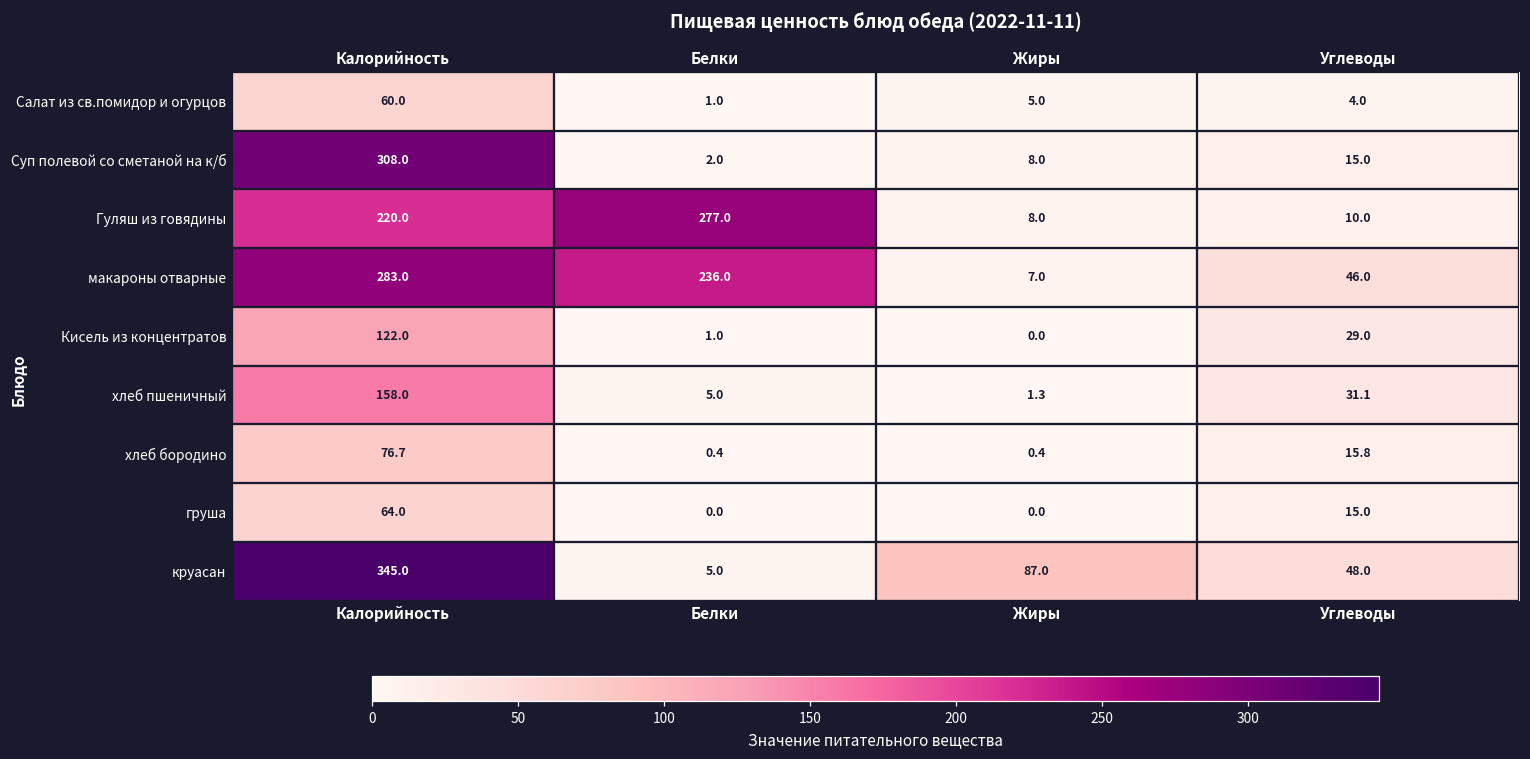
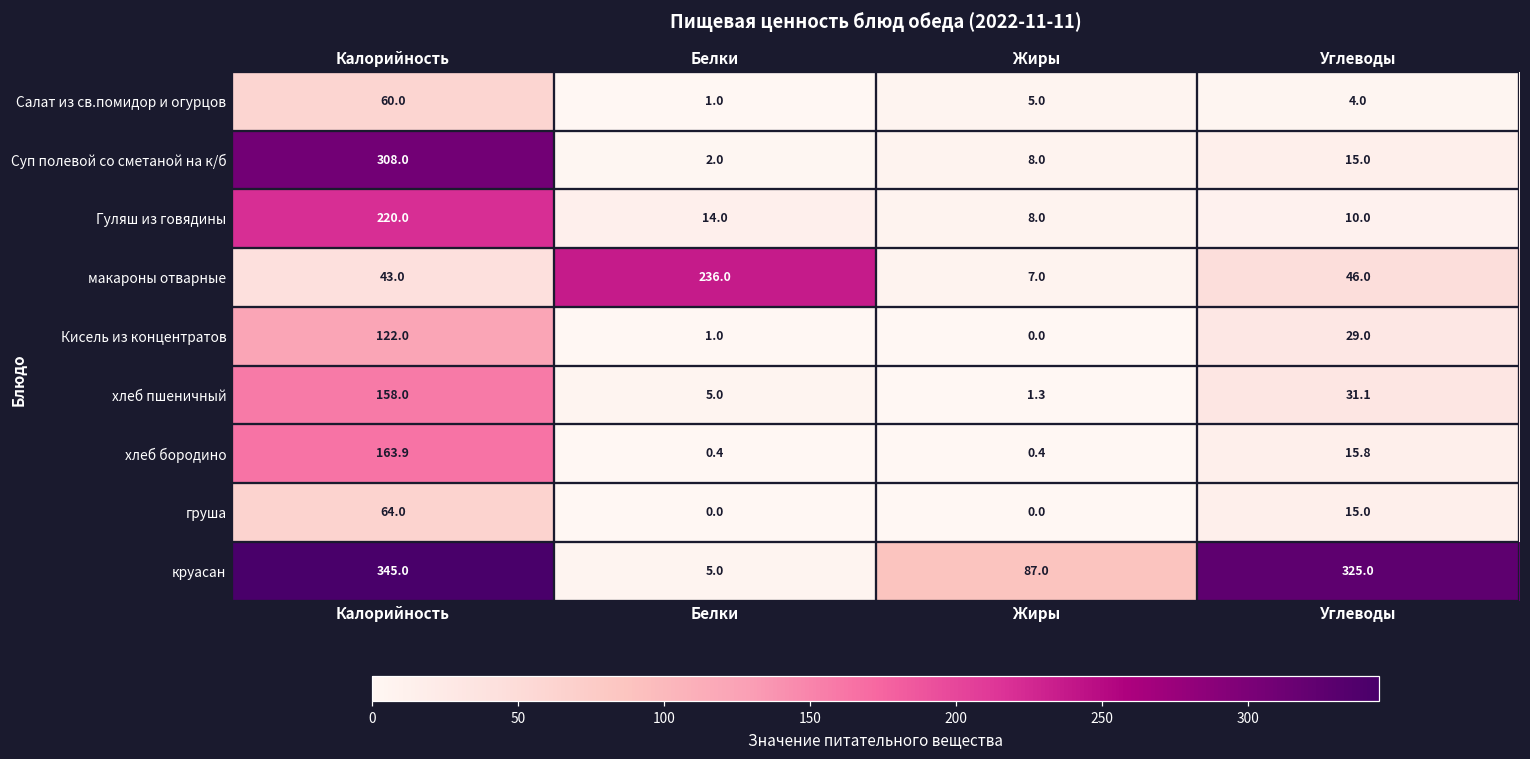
Гуляш из говядины, Белки: 277.0 -> 14.0
макароны отварные, Калорийность: 283.0 -> 43.0
хлеб бородино, Калорийность: 76.7 -> 163.9
круасан, Углеводы: 48.0 -> 325.0
